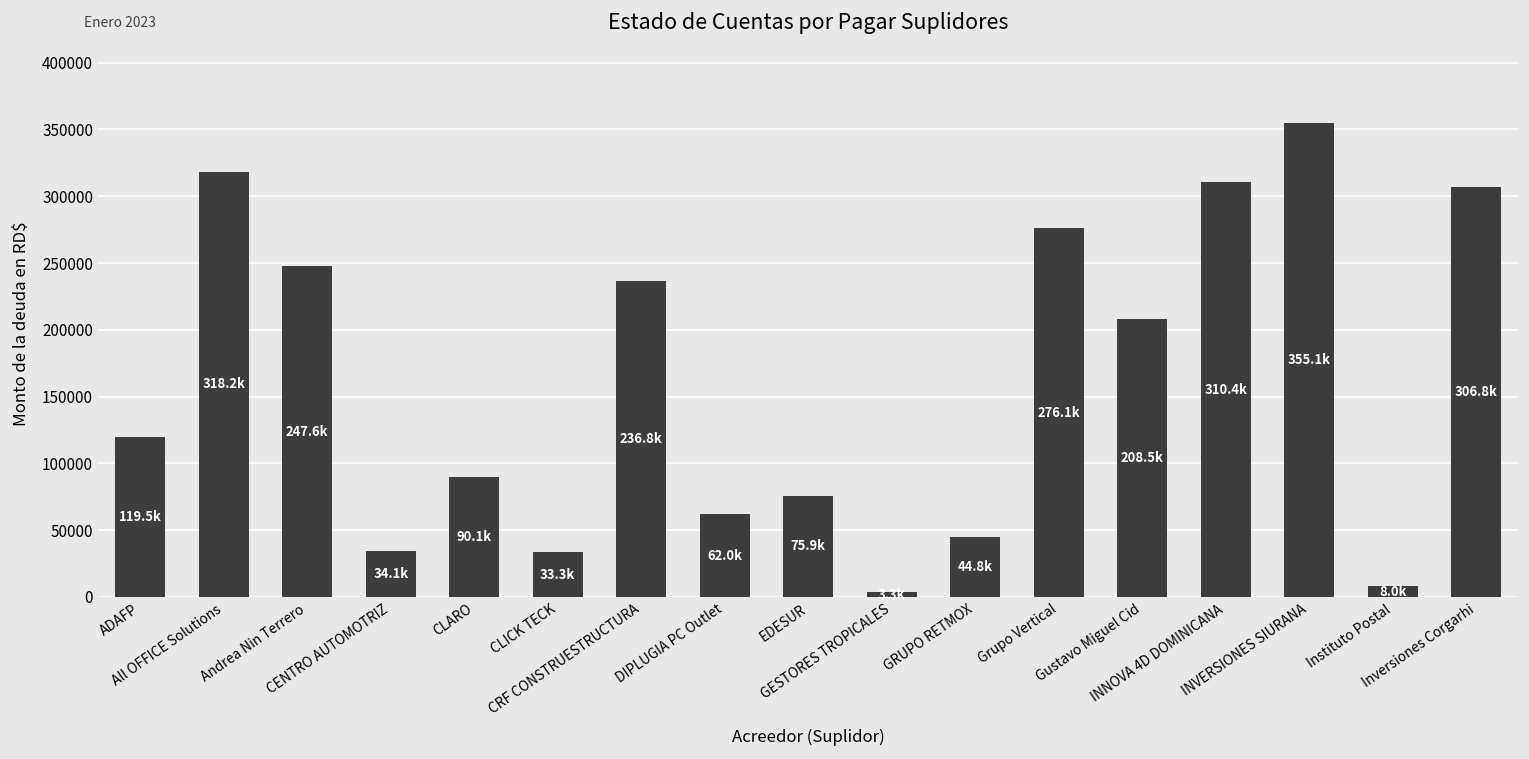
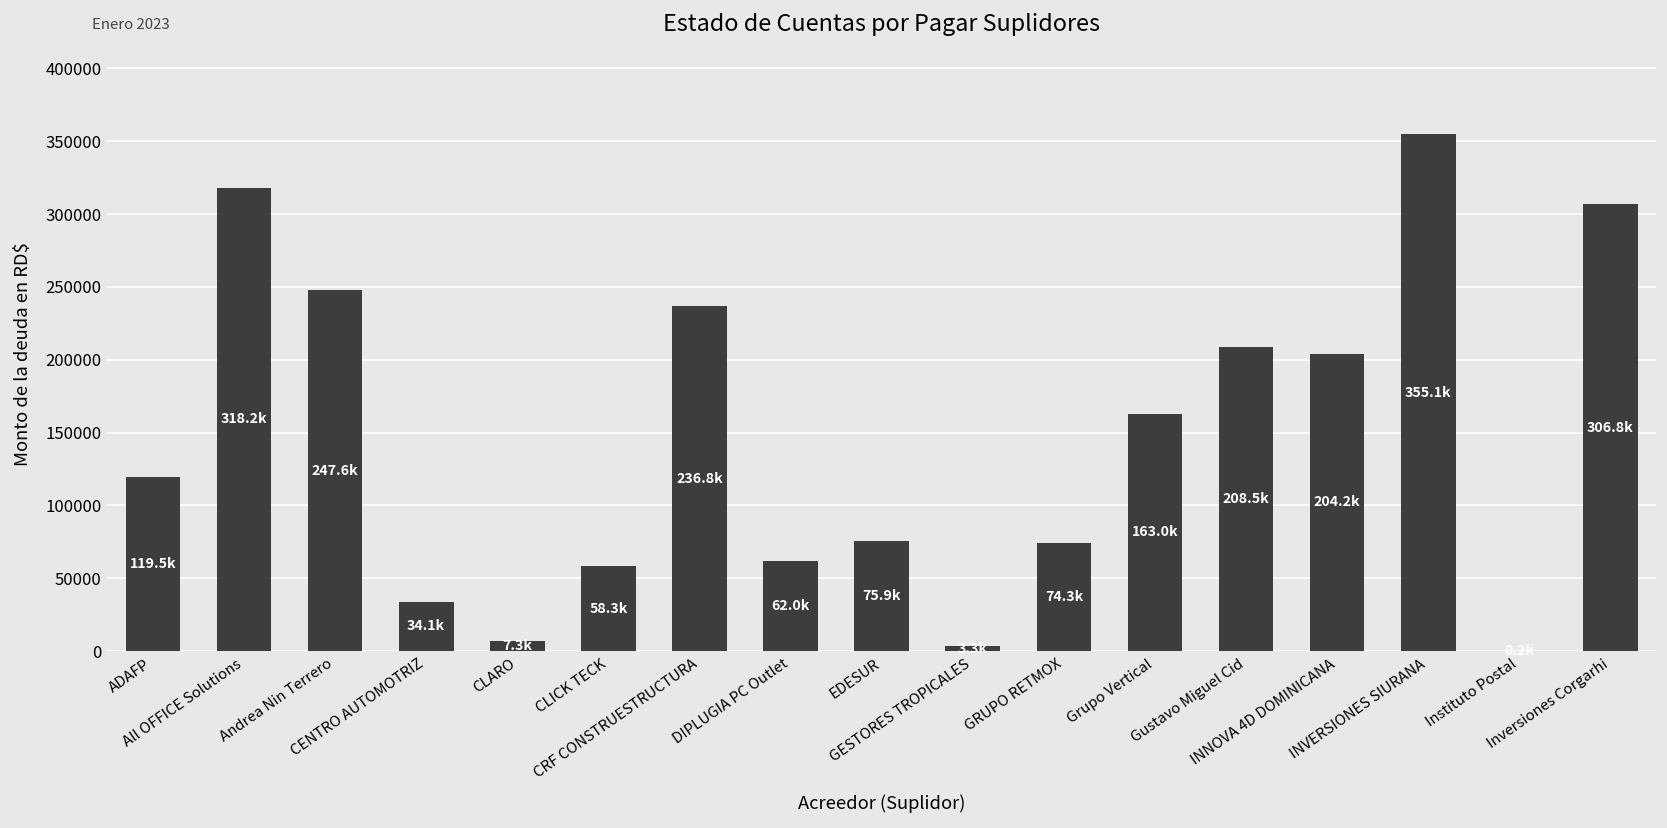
CLARO: 90.1k -> 7.3k
CLICK TECK: 33.3k -> 58.3k
GRUPO RETMOX: 44.8k -> 74.3k
Grupo Vertical: 276.1k -> 163.0k
INNOVA 4D DOMINICANA: 310.4k -> 204.2k
Instituto Postal: 8000 -> 0
